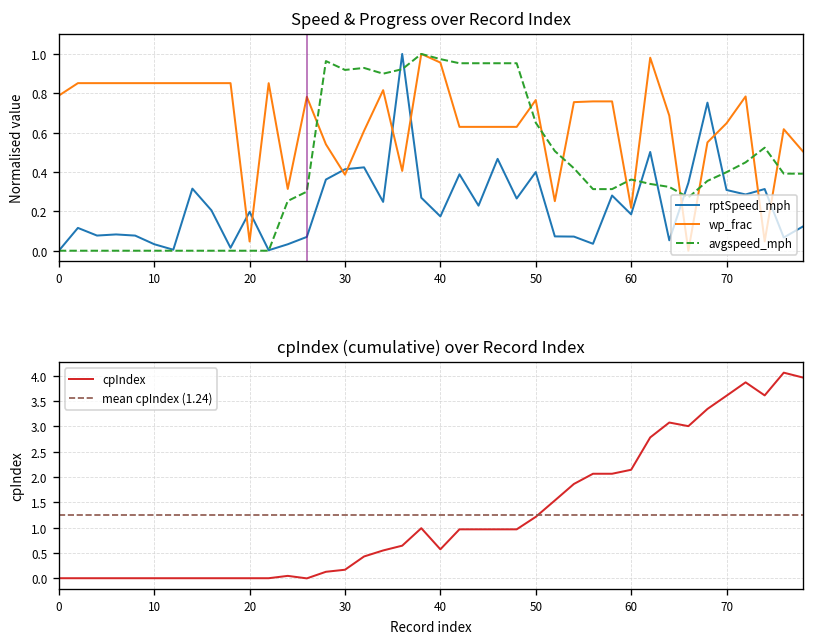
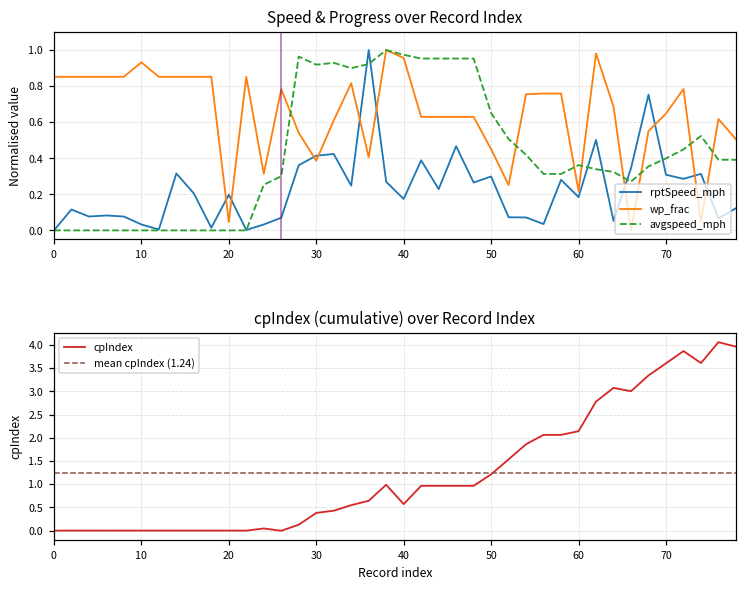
Speed & Progress over Record Index, wp_frac, 0: 0.79 -> 0.85
Speed & Progress over Record Index, wp_frac, 10: 0.85 -> 0.93
Speed & Progress over Record Index, rptSpeed_mph, 50: 0.40 -> 0.30
Speed & Progress over Record Index, wp_frac, 50: 0.77 -> 0.45
cpIndex (cumulative) over Record Index, 30: 0.2 -> 0.4
